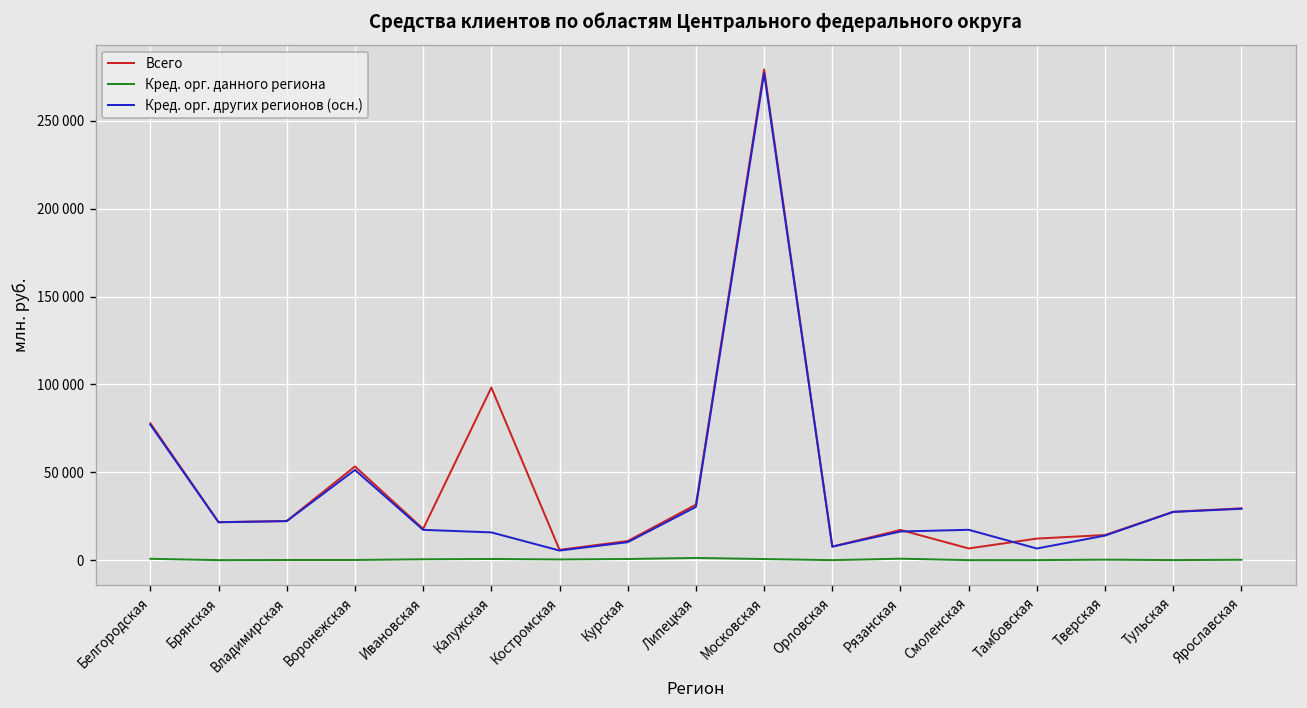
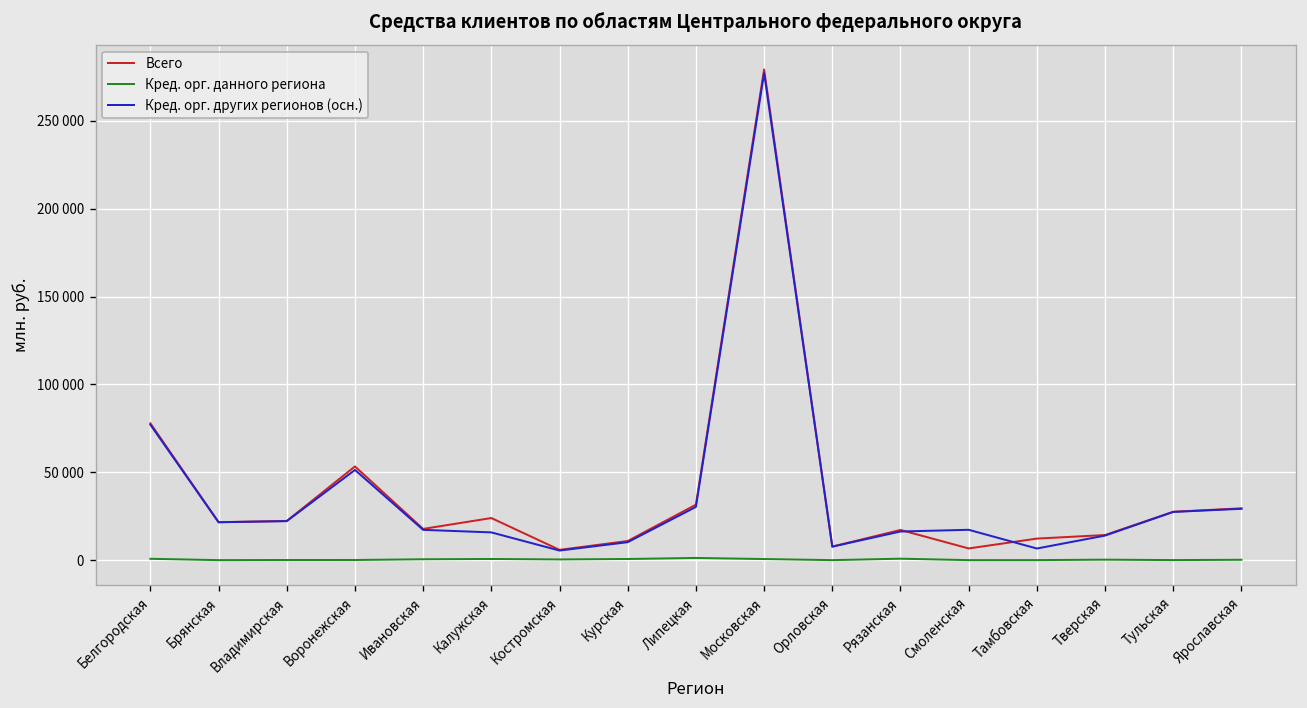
Всего, Калужская: 98000 -> 24000
